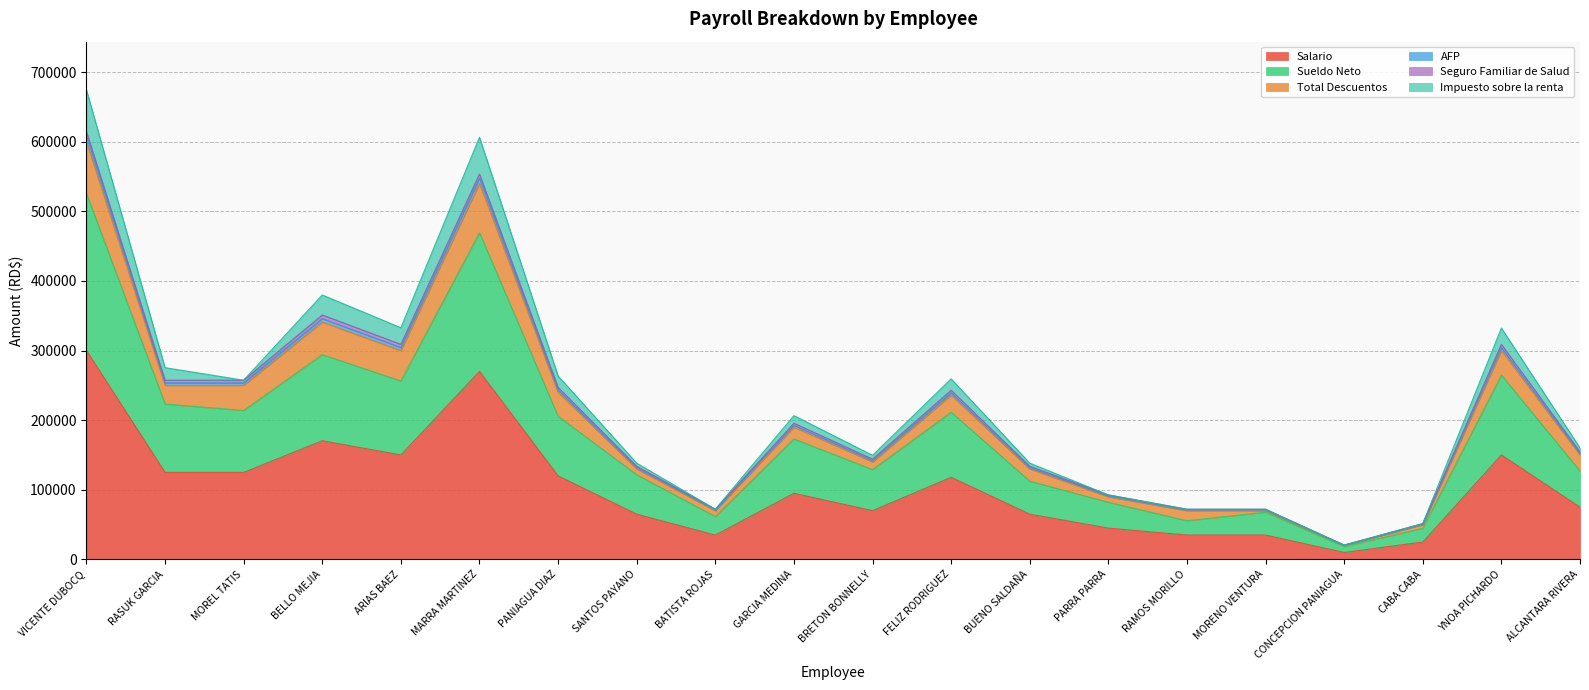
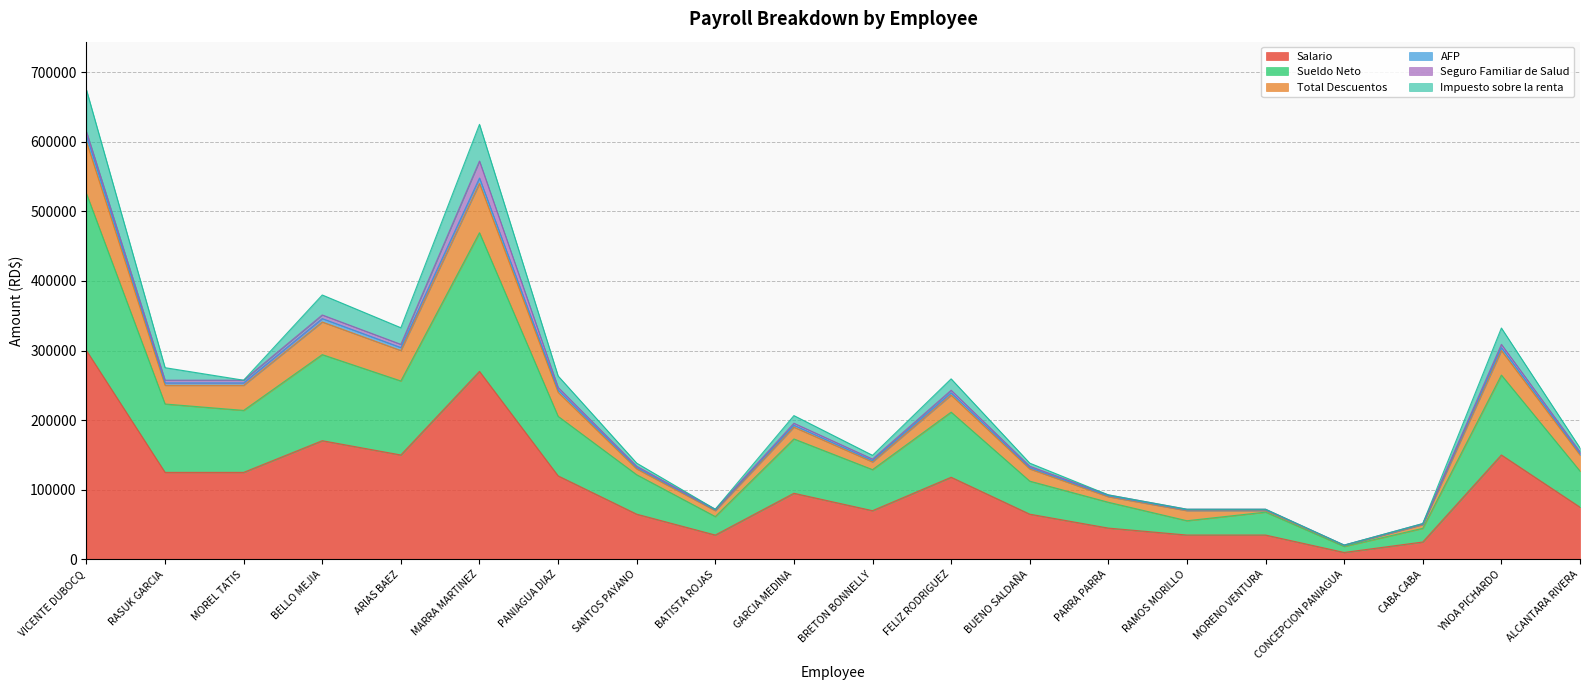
Seguro Familiar de Salud, MARRA MARTINEZ: 10000 -> 20000
